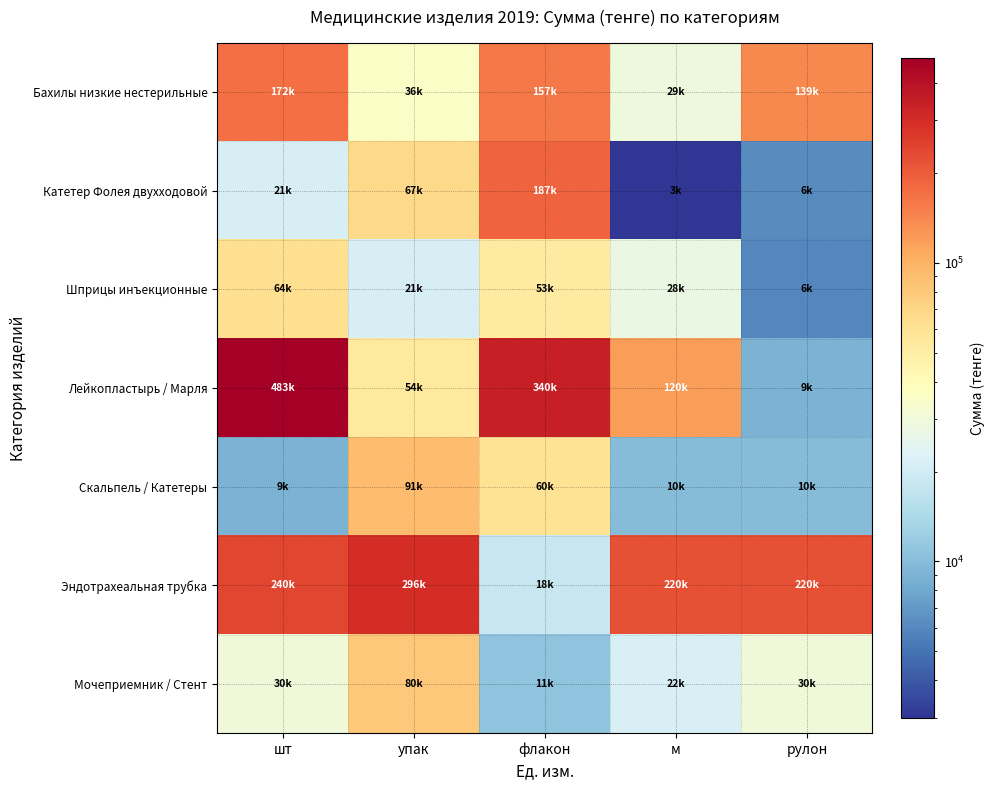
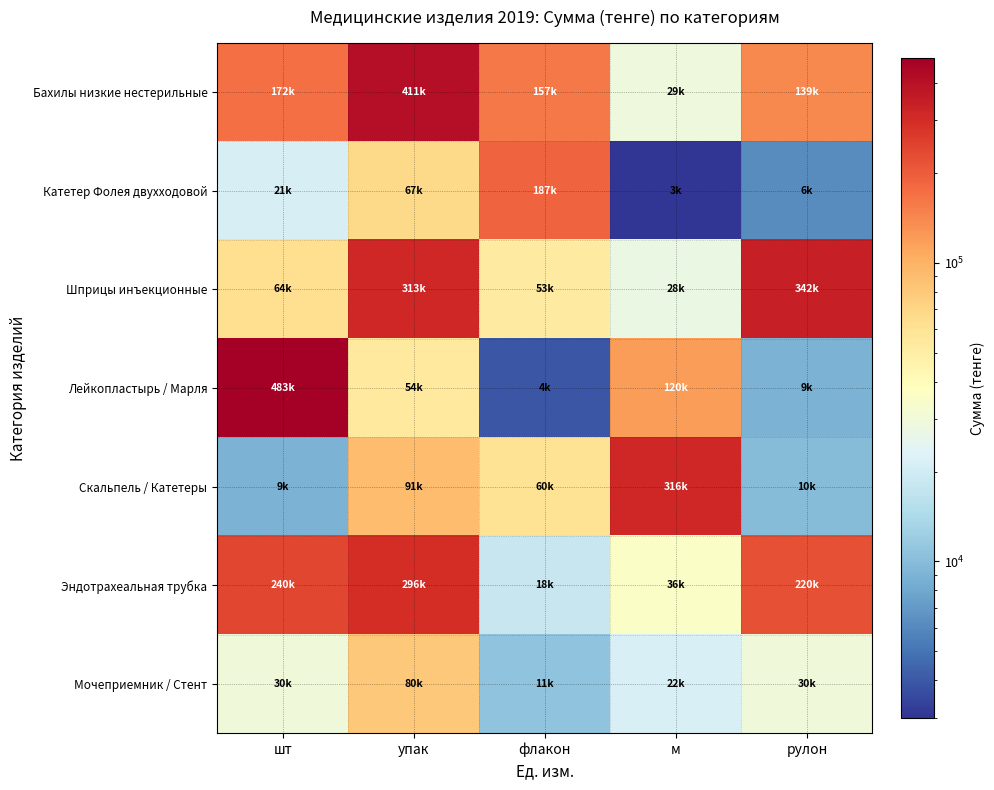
Бахилы низкие нестерильные, упак: 36k -> 411k
Шприцы инъекционные, упак: 21k -> 313k
Шприцы инъекционные, рулон: 6k -> 342k
Лейкопластырь / Марля, флакон: 340k -> 4k
Скальпель / Катетеры, м: 10k -> 316k
Эндотрахеальная трубка, м: 220k -> 36k
